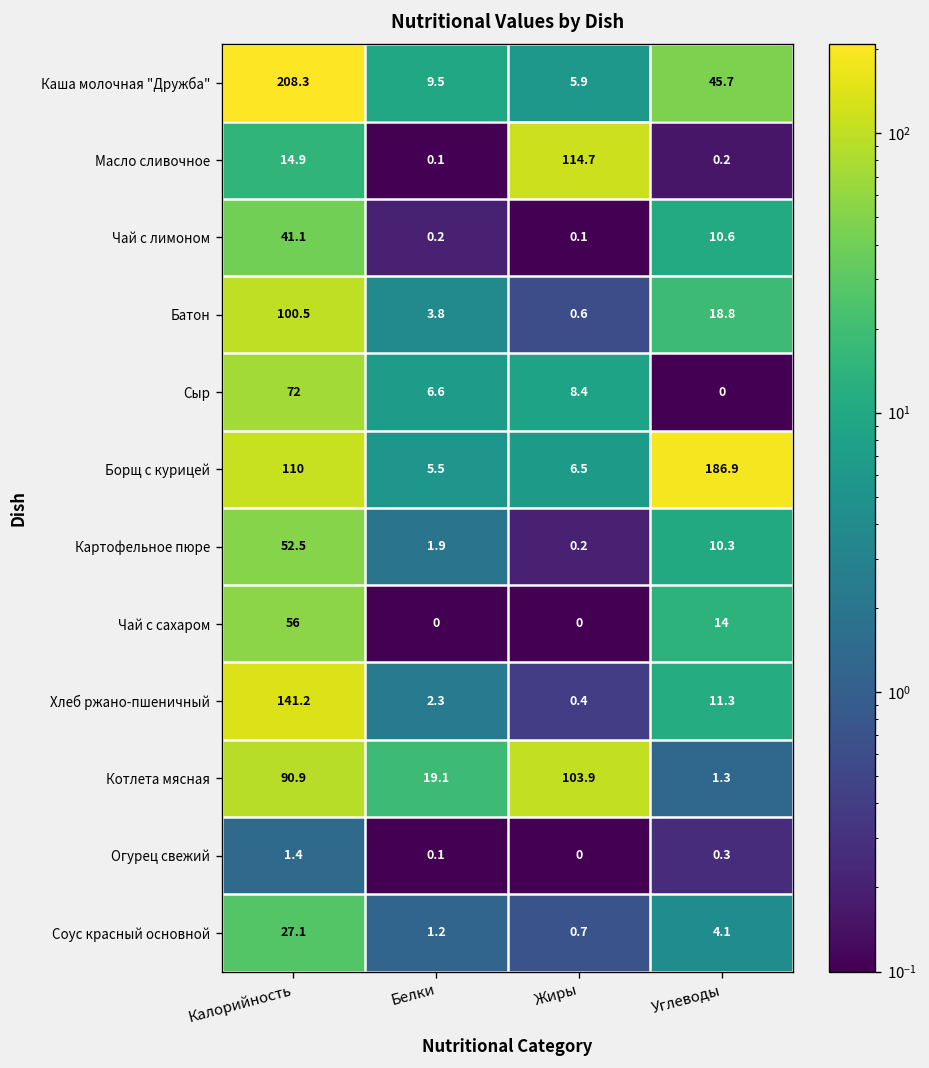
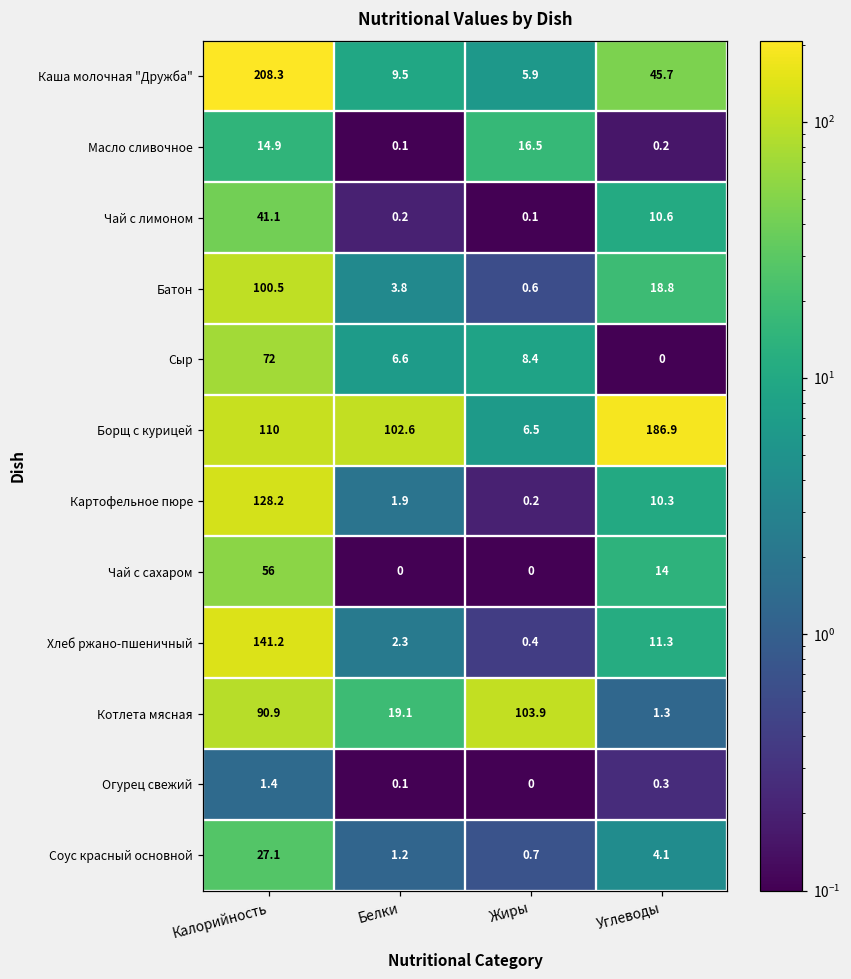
Масло сливочное, Жиры: 114.7 -> 16.5
Борщ с курицей, Белки: 5.5 -> 102.6
Картофельное пюре, Калорийность: 52.5 -> 128.2
